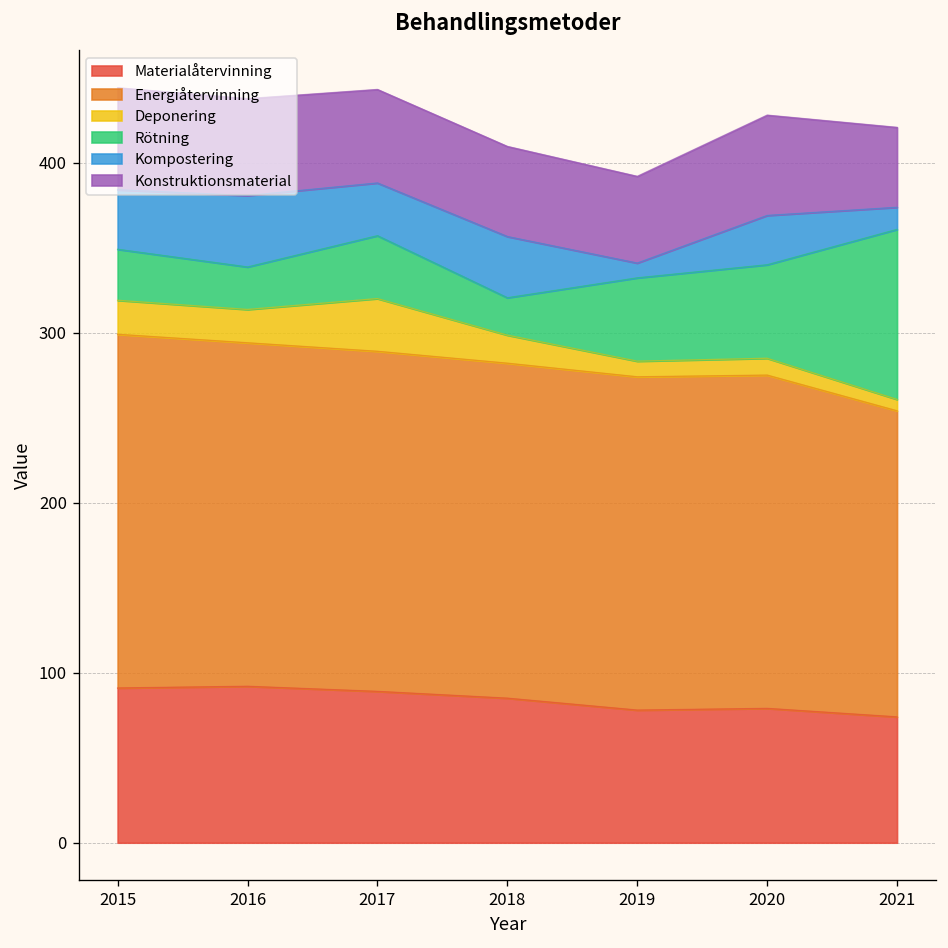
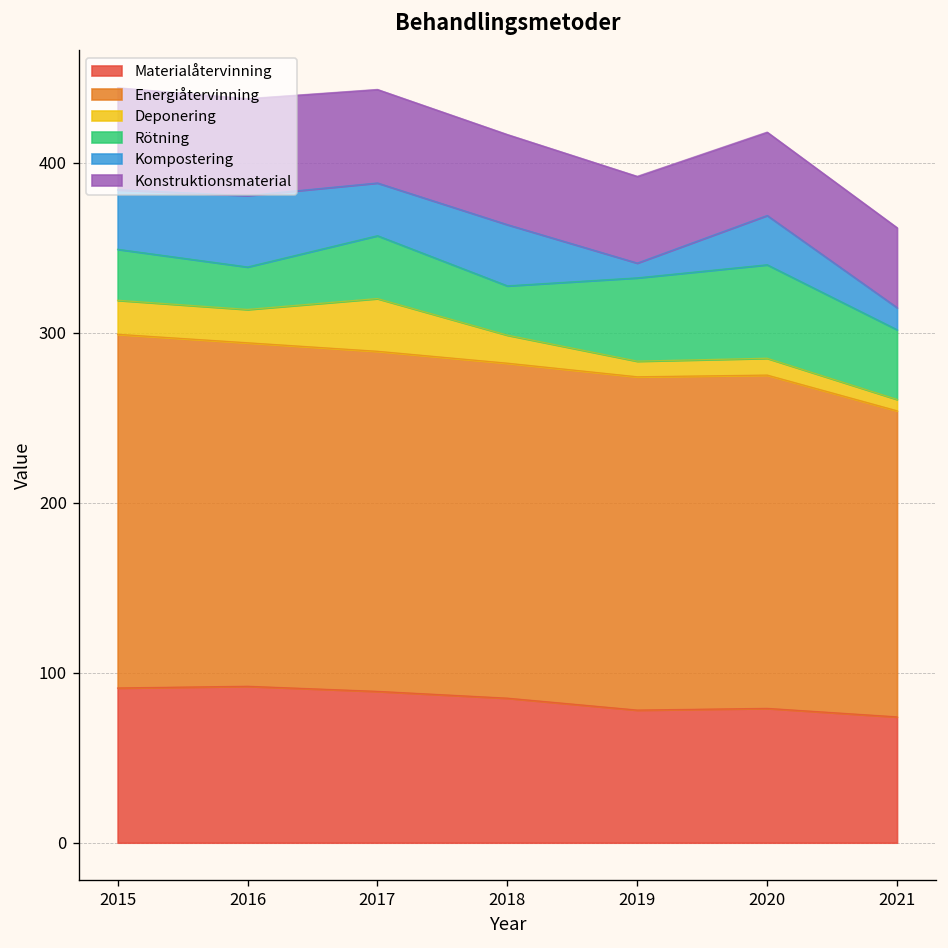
Rötning, 2018: 22 -> 29
Konstruktionsmaterial, 2020: 59 -> 49
Rötning, 2021: 100 -> 41
